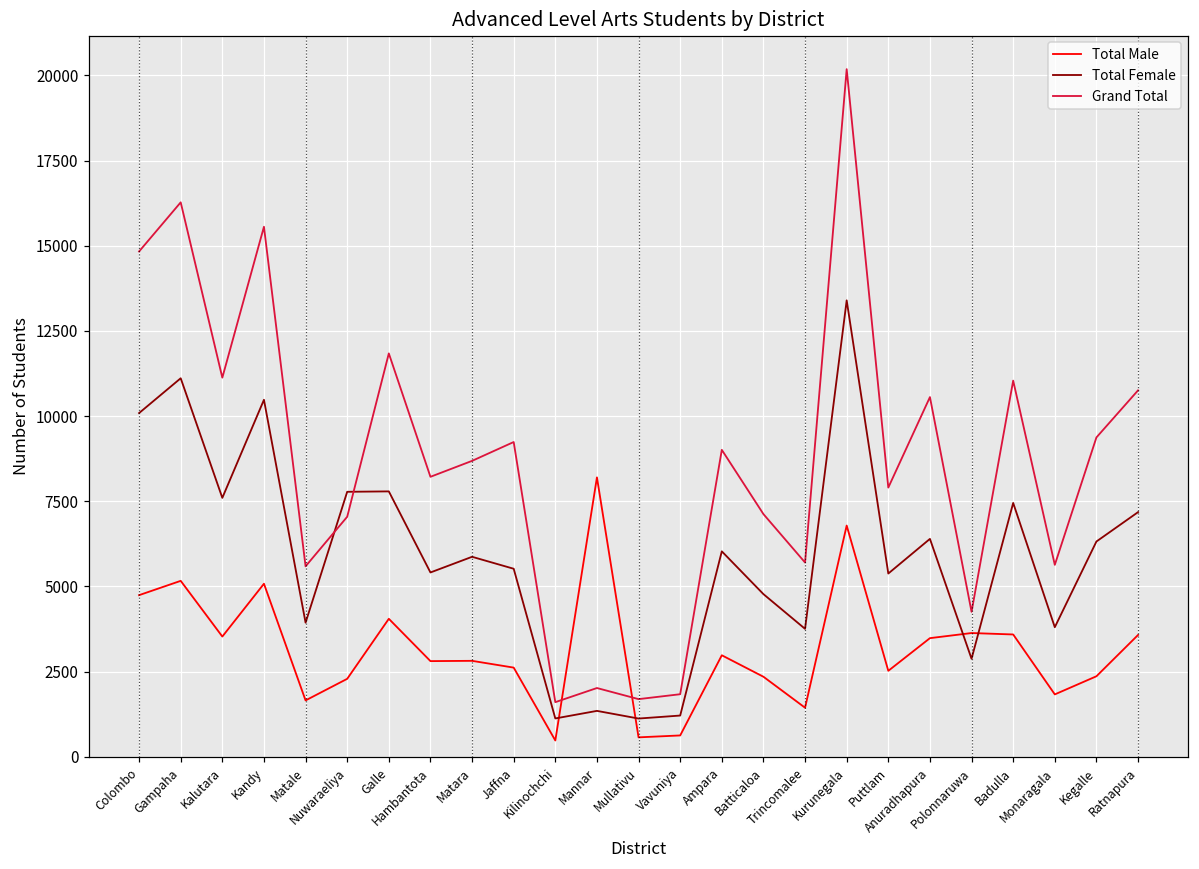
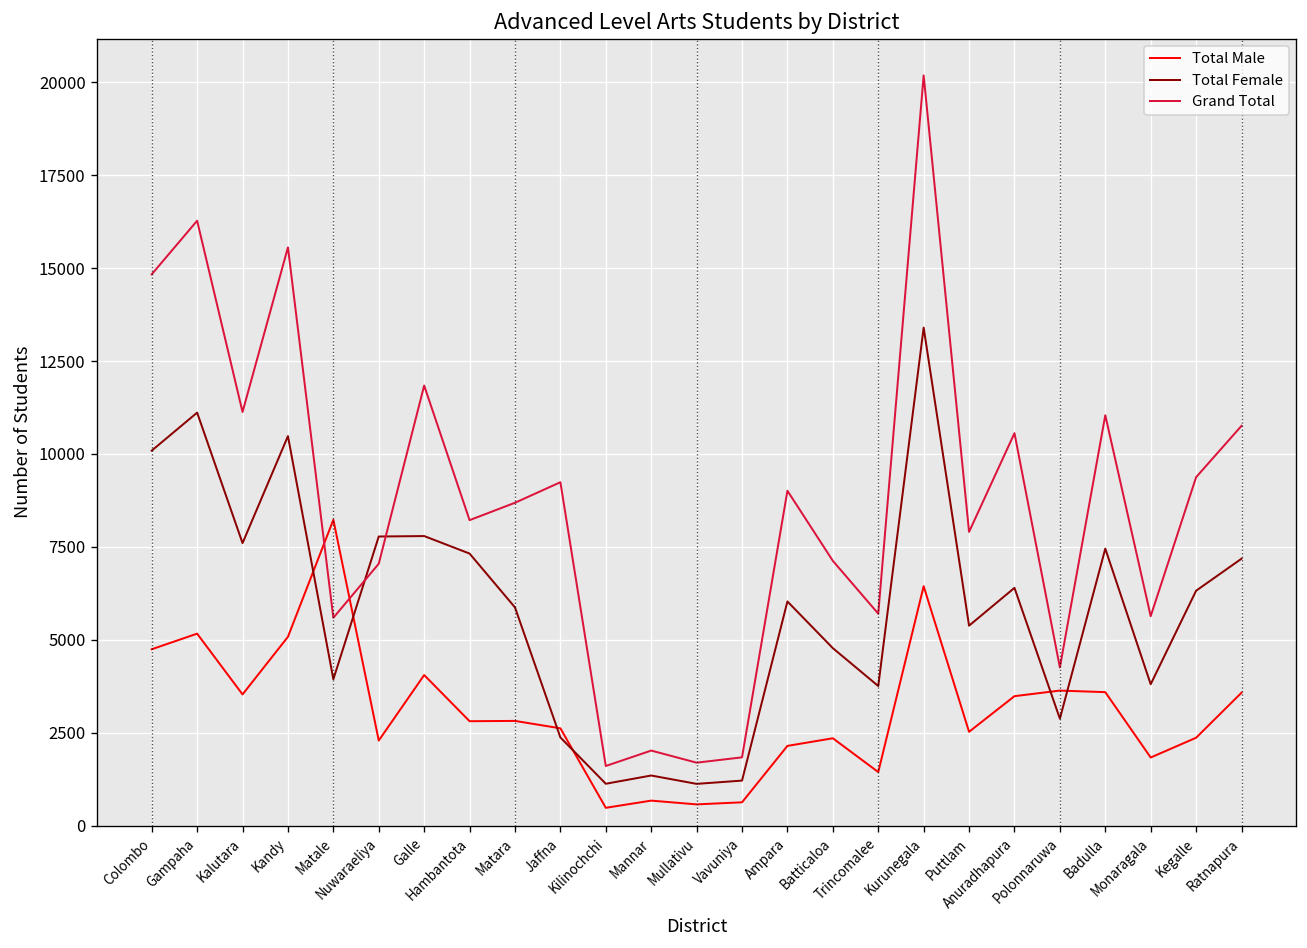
Total Male, Matale: 1700 -> 8200
Total Female, Hambantota: 5400 -> 7300
Total Female, Jaffna: 5500 -> 2400
Total Male, Mannar: 8200 -> 700
Total Male, Ampara: 3000 -> 2100
Total Male, Kurunegala: 6800 -> 6400
